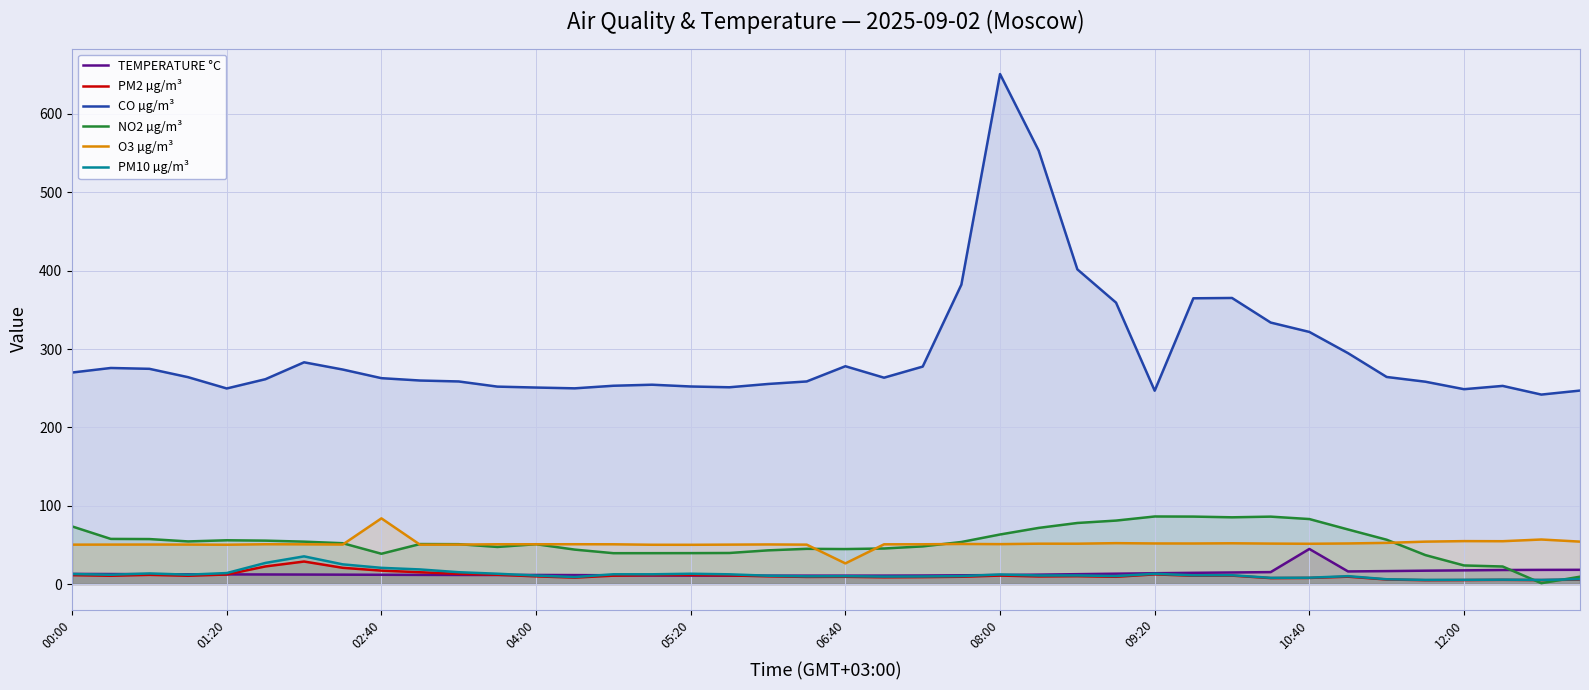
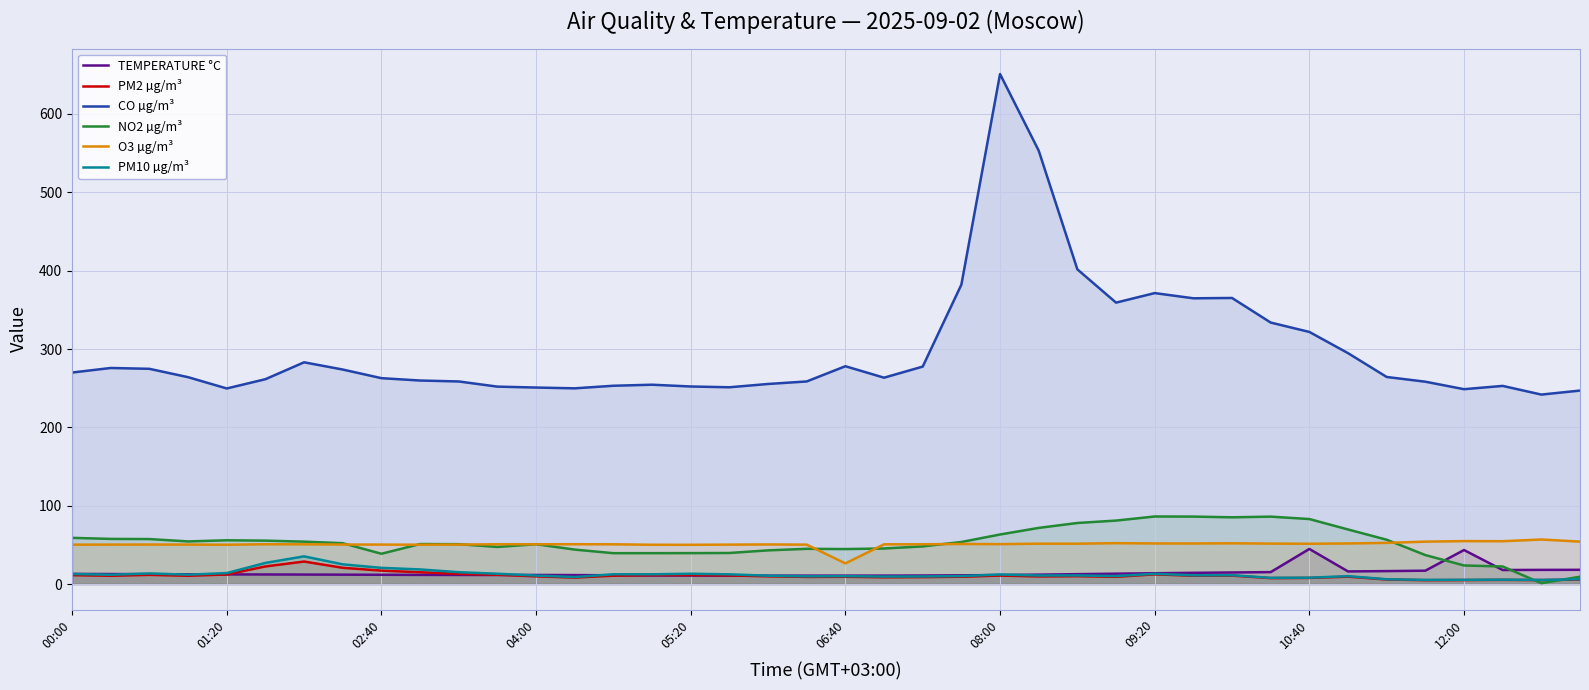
NO2 µg/m³, 00:00: 70 -> 60
O3 µg/m³, 02:40: 80 -> 50
CO µg/m³, 09:20: 250 -> 370
TEMPERATURE °C, 12:00: 20 -> 40
